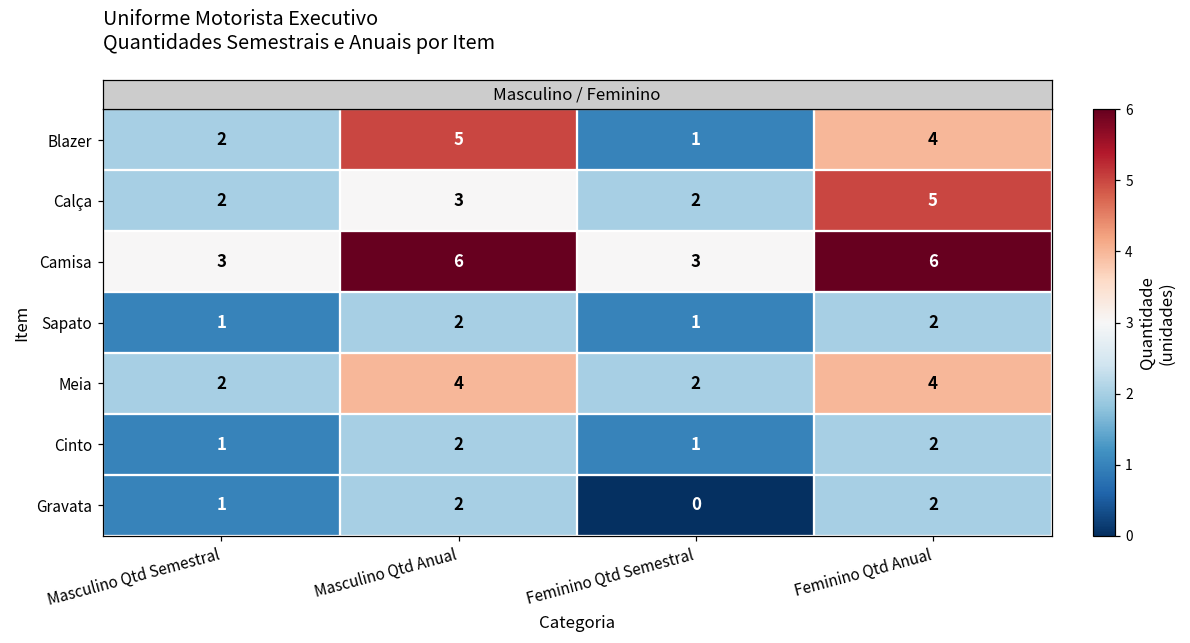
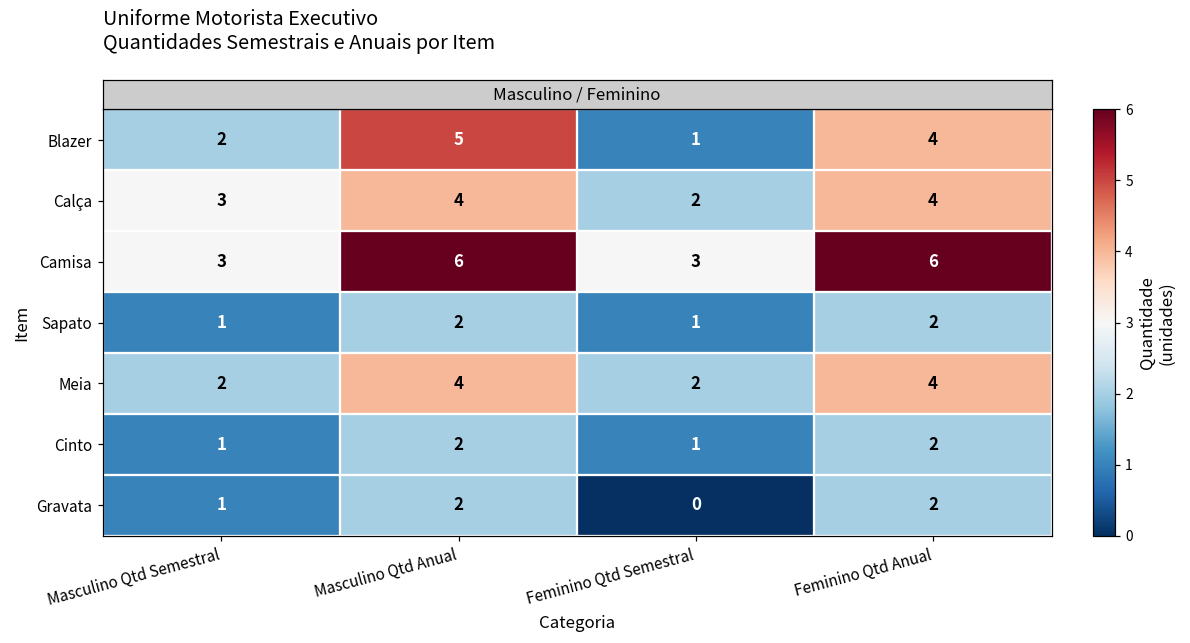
Calça, Masculino Qtd Semestral: 2 -> 3
Calça, Masculino Qtd Anual: 3 -> 4
Calça, Feminino Qtd Anual: 5 -> 4
